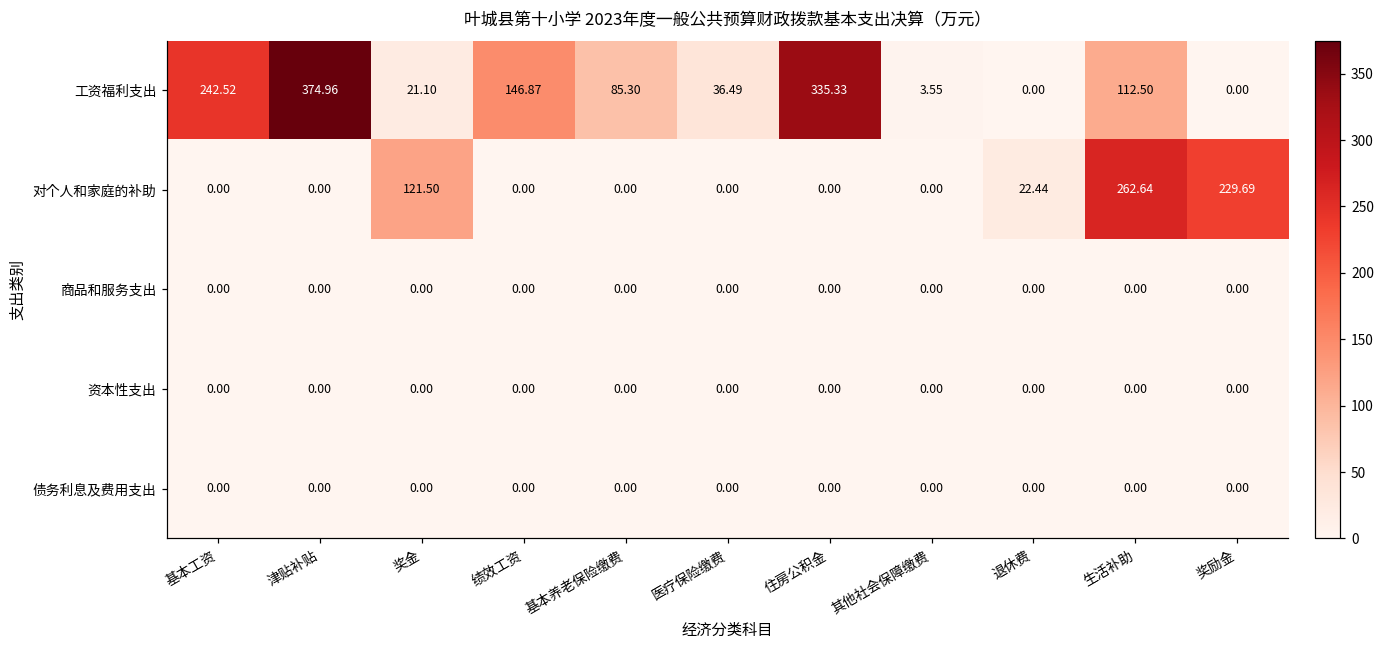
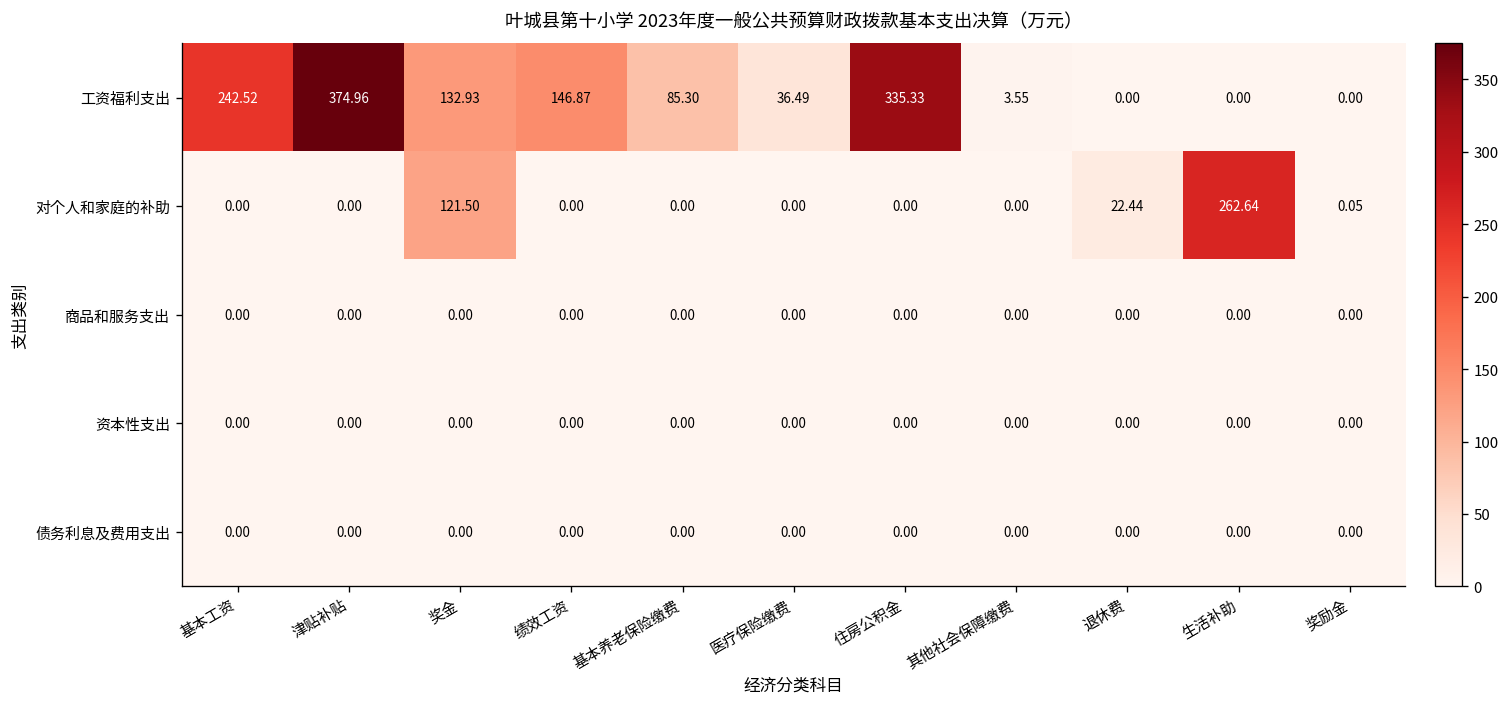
工资福利支出, 奖金: 21.10 -> 132.93
工资福利支出, 生活补助: 112.50 -> 0.00
对个人和家庭的补助, 奖励金: 229.69 -> 0.05
